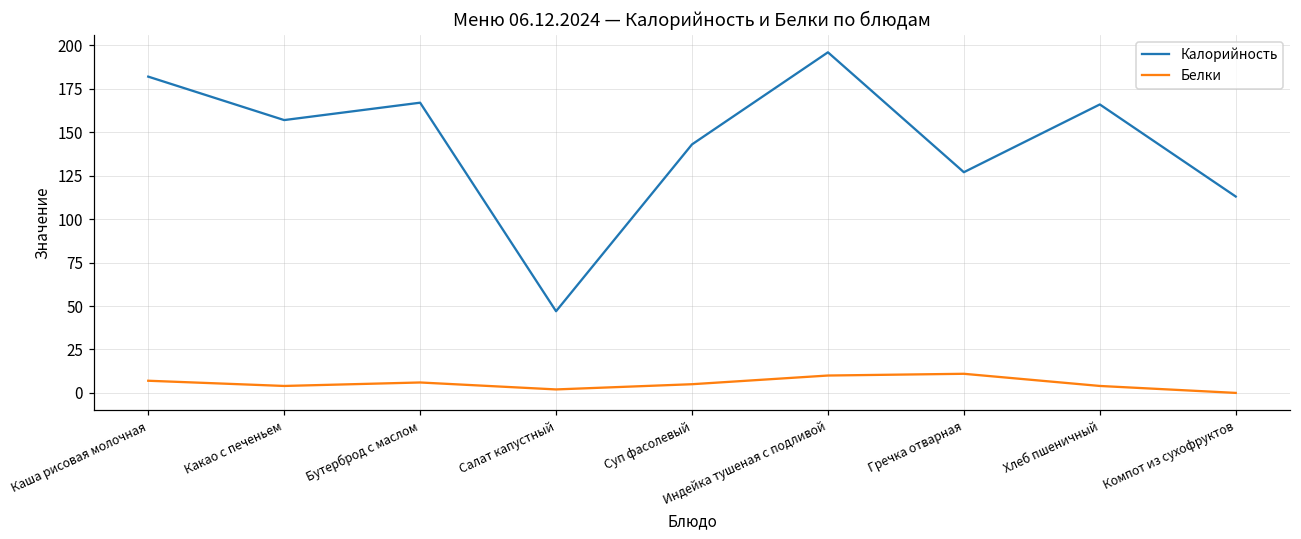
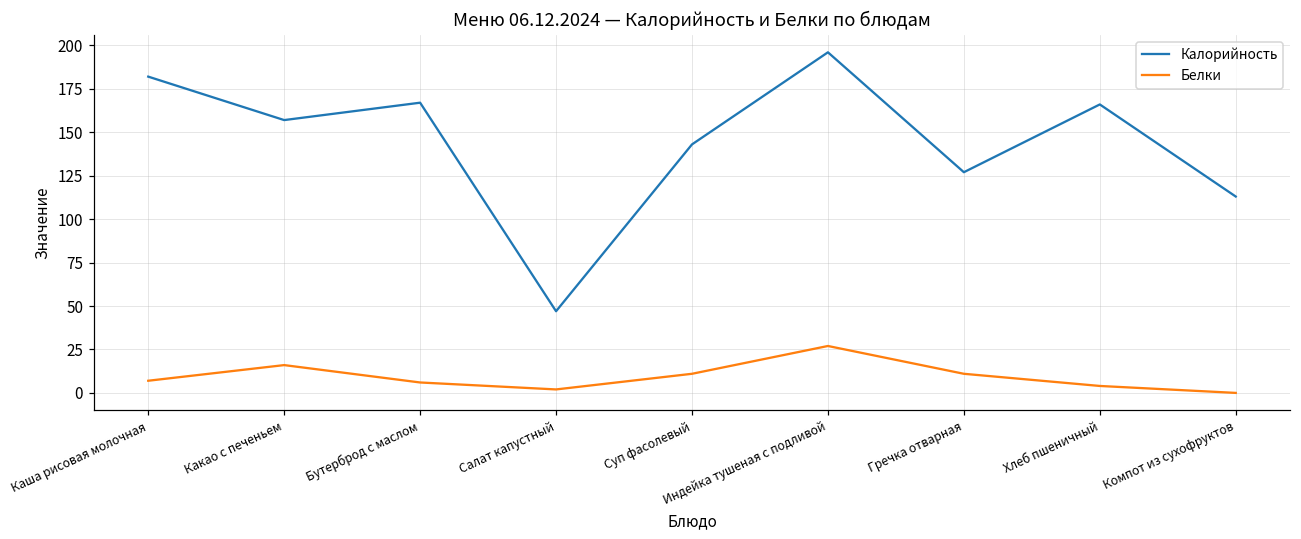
Белки, Какао с печеньем: 4 -> 16
Белки, Суп фасолевый: 5 -> 11
Белки, Индейка тушеная с подливой: 10 -> 27
